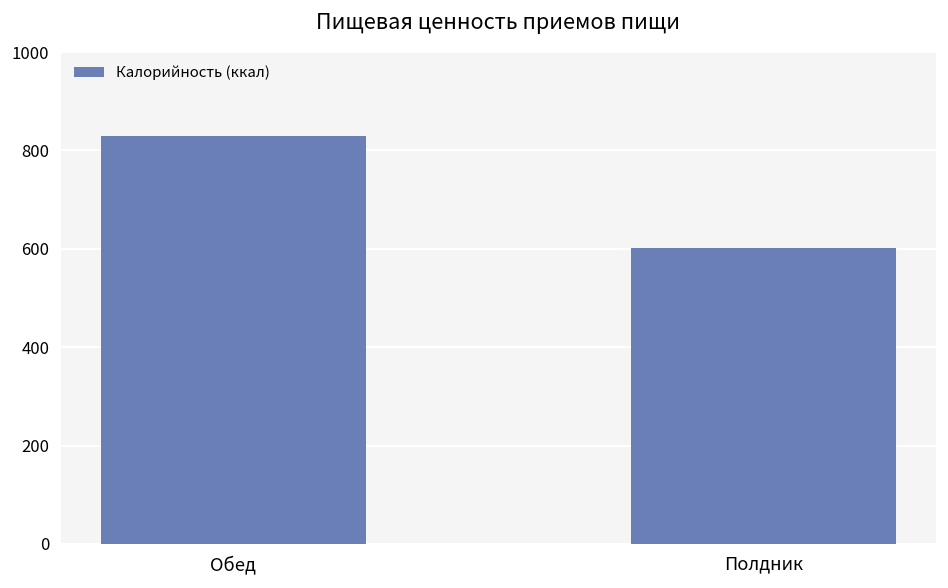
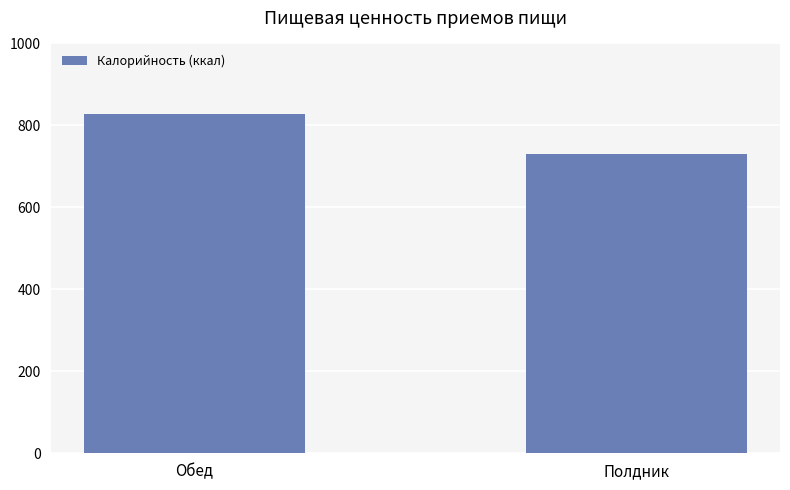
Полдник: 600 -> 730
